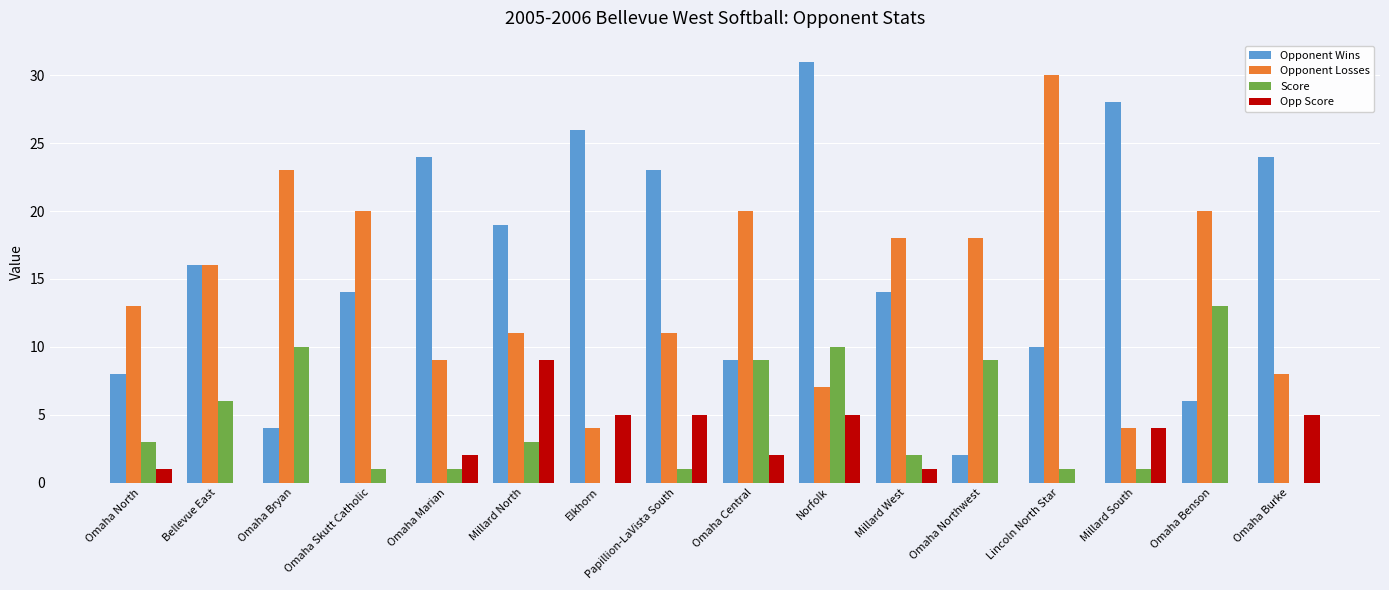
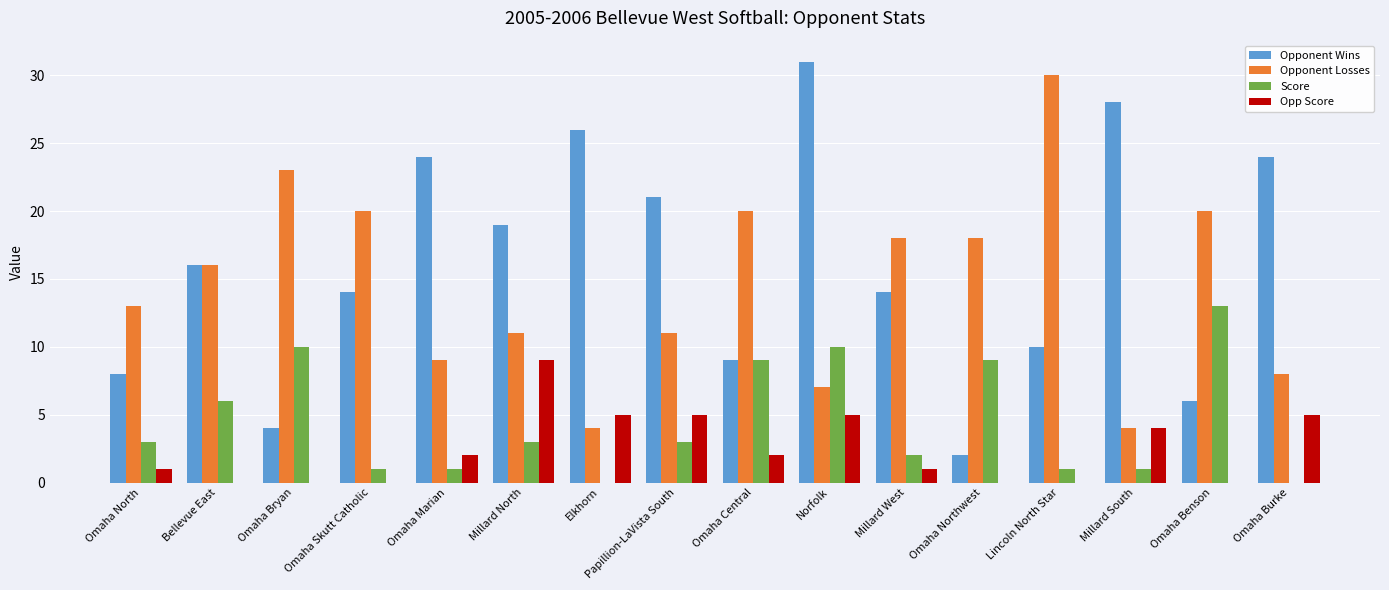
Opponent Wins, Papillion-LaVista South: 23 -> 21
Score, Papillion-LaVista South: 1 -> 3
